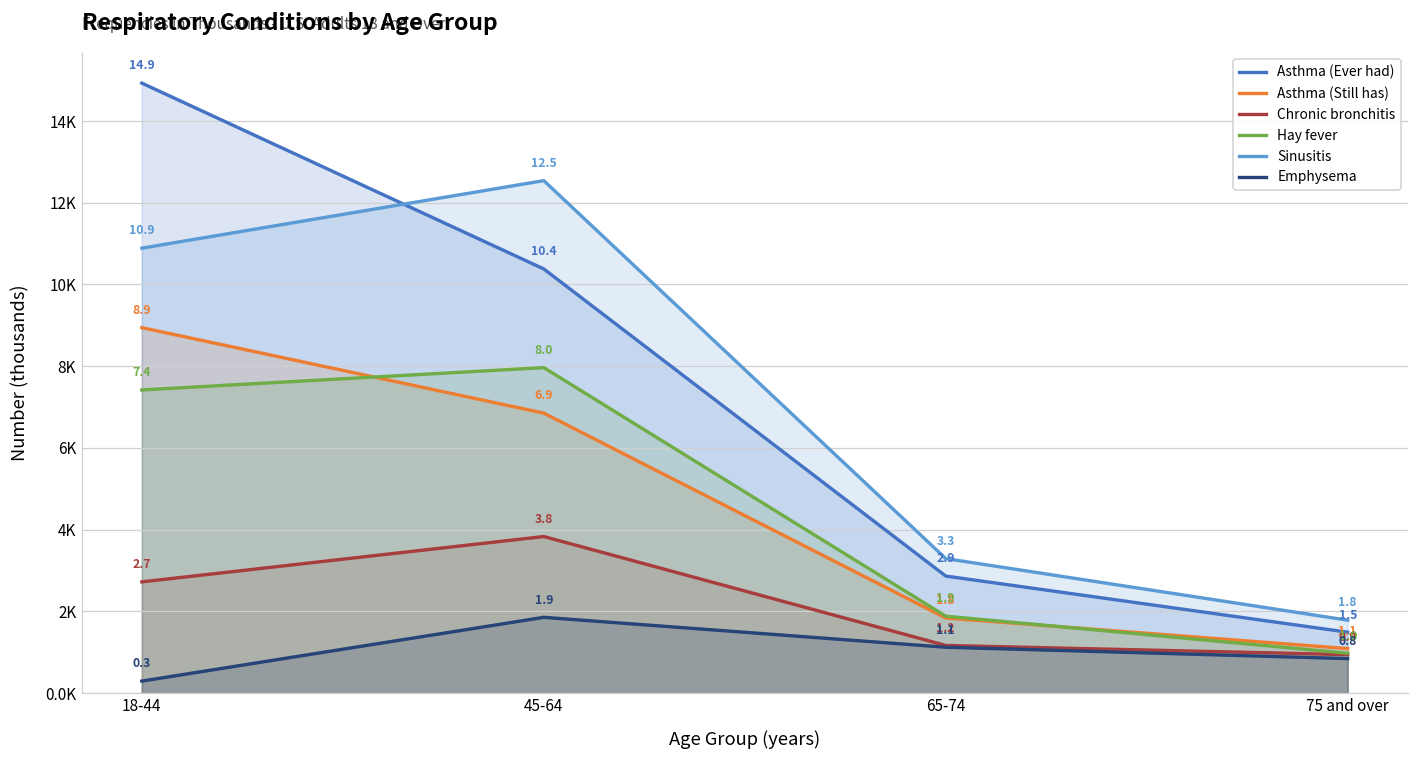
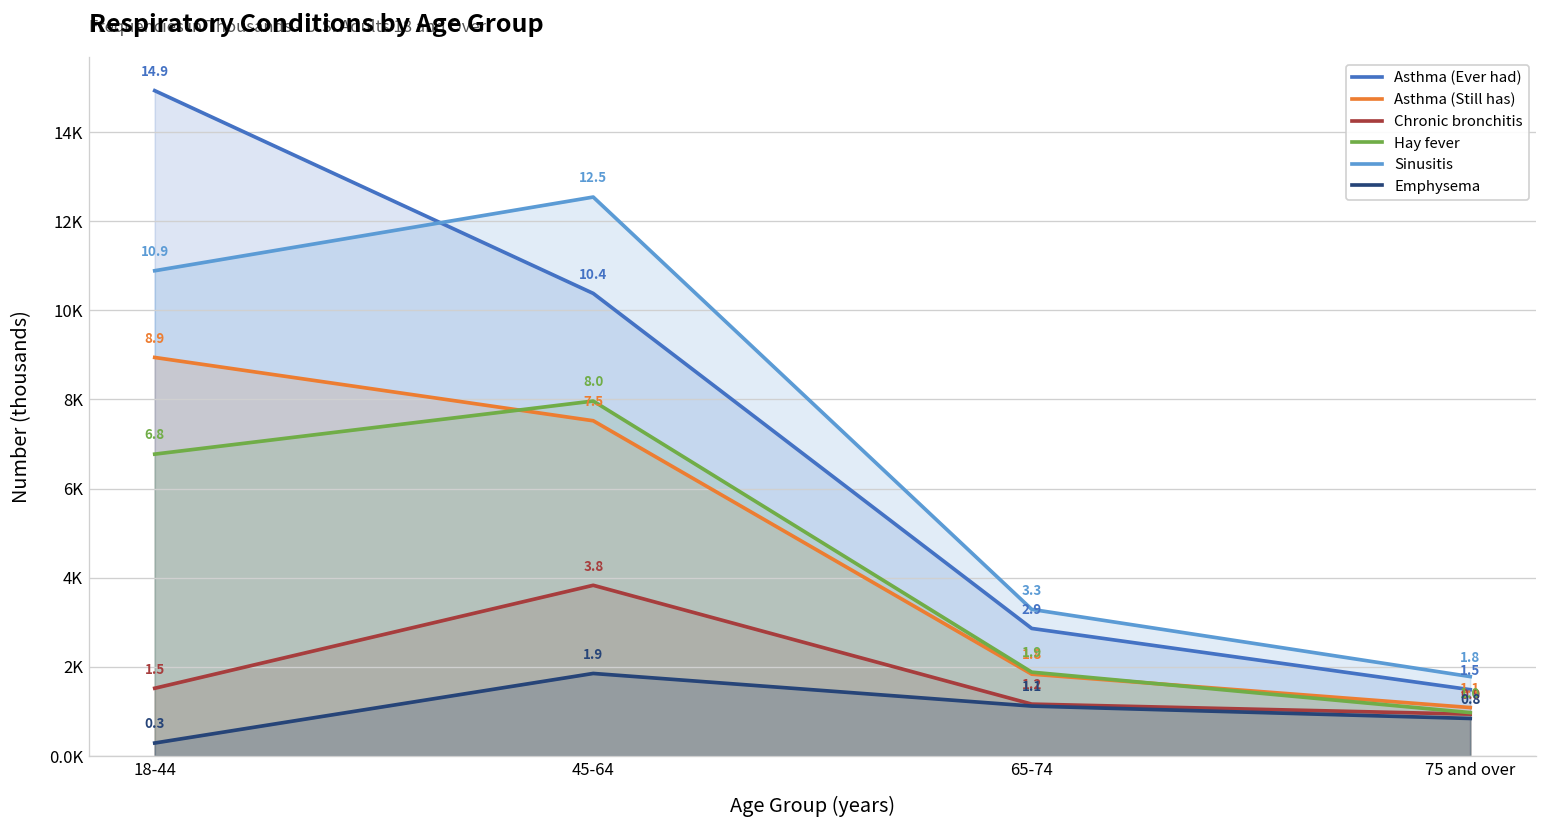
Chronic bronchitis, 18-44: 2.7 -> 1.5
Hay fever, 18-44: 7.4 -> 6.8
Asthma (Still has), 45-64: 6.9 -> 7.5
